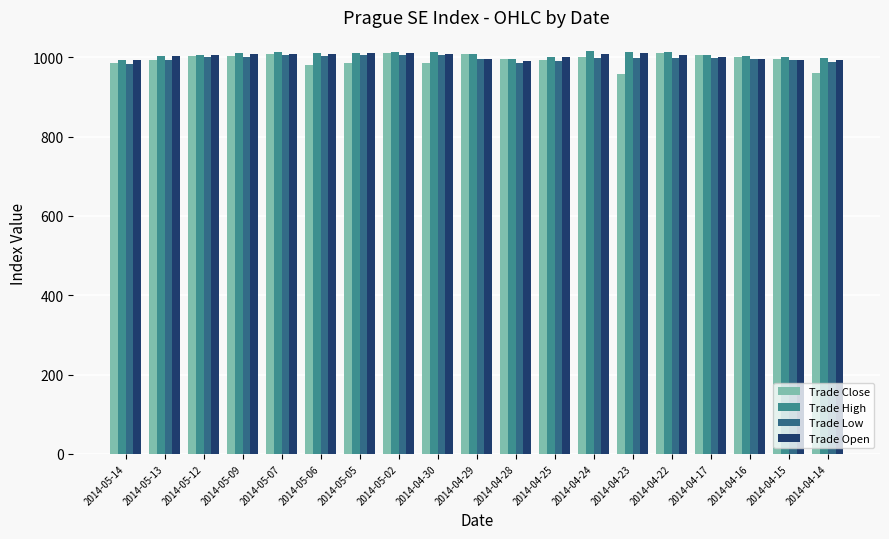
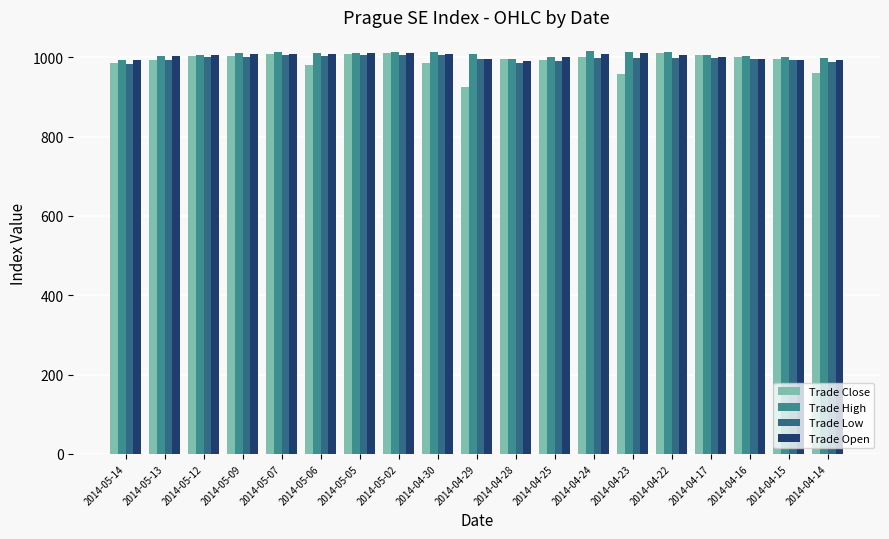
Trade Close, 2014-05-05: 990 -> 1010
Trade Close, 2014-04-29: 1010 -> 930
